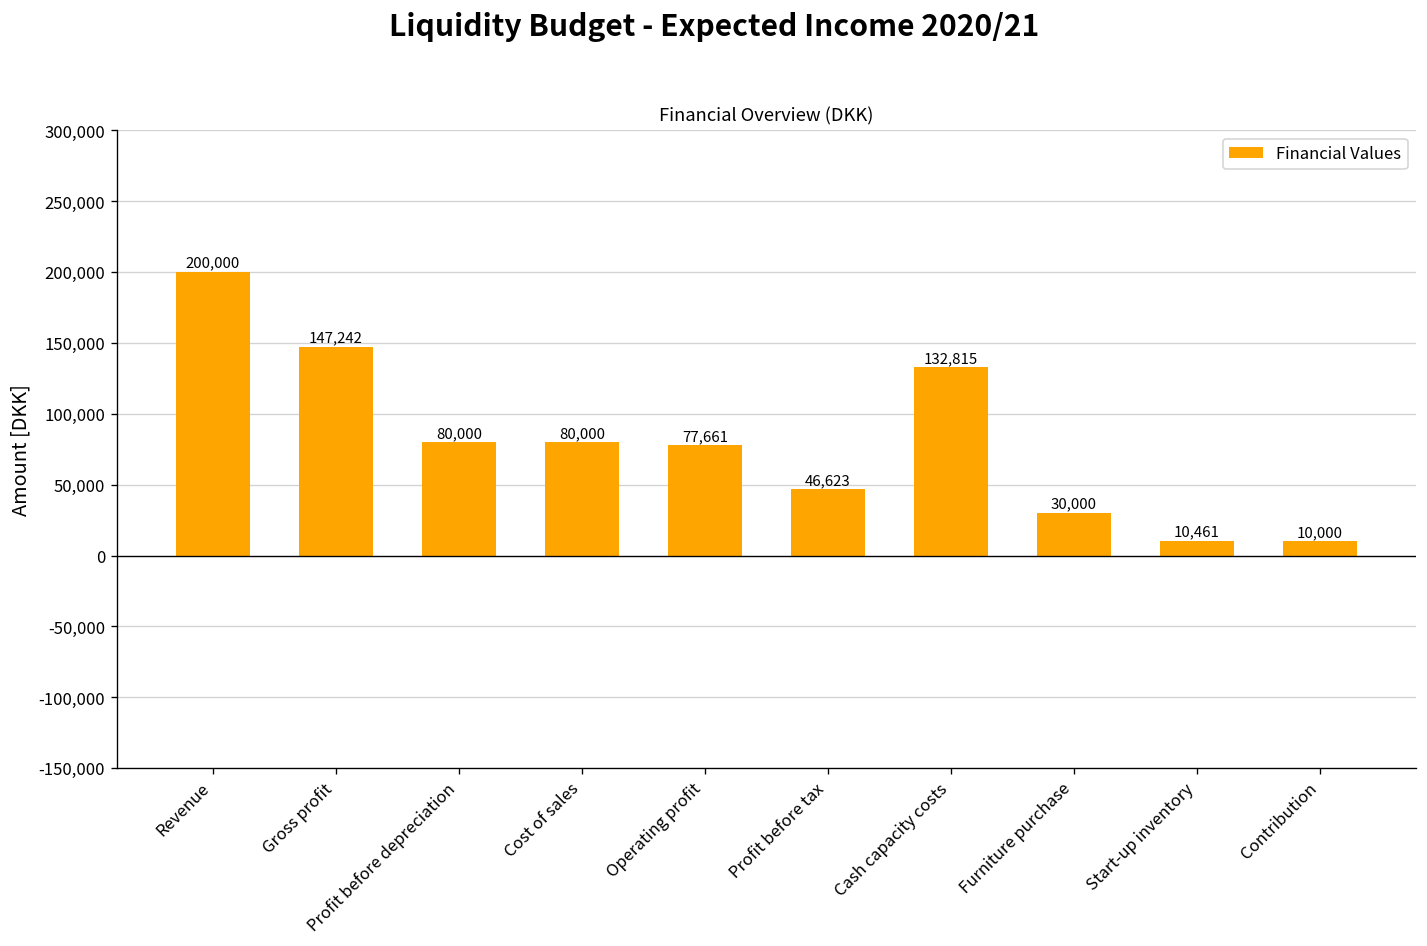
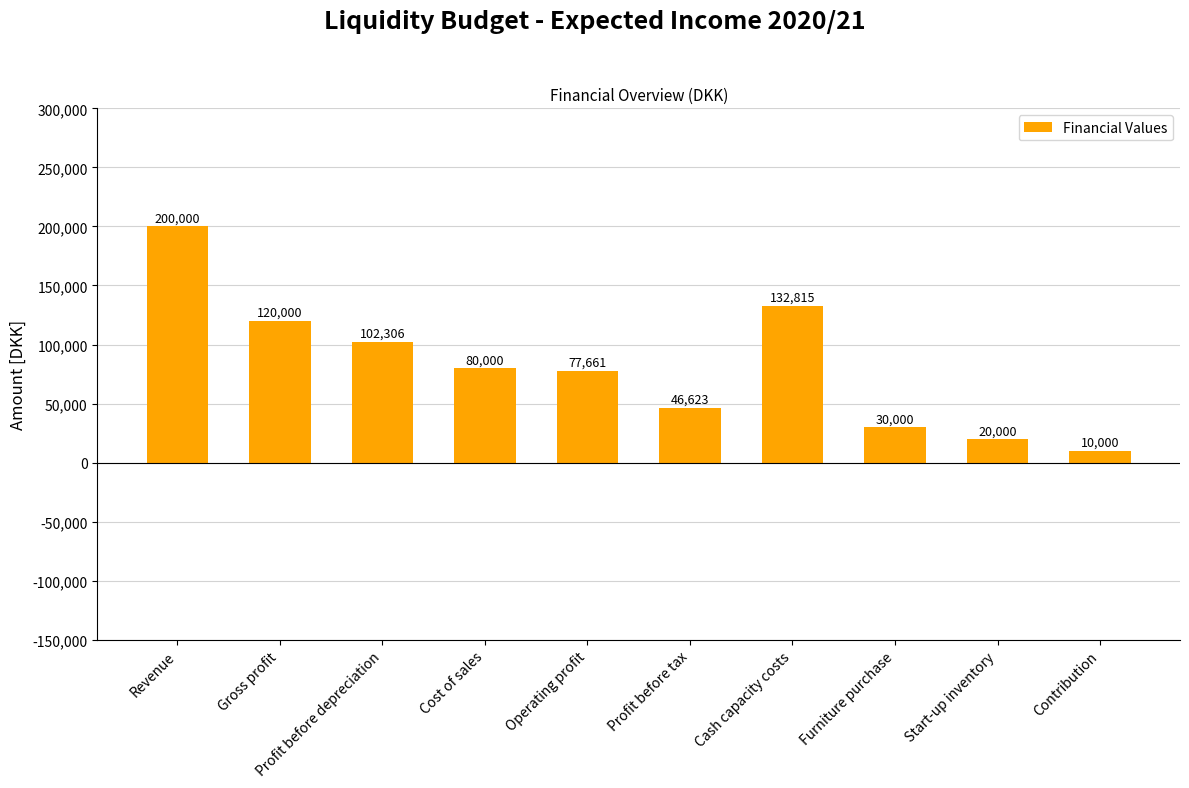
Gross profit: 147,242 -> 120,000
Profit before depreciation: 80,000 -> 102,306
Start-up inventory: 10,461 -> 20,000
